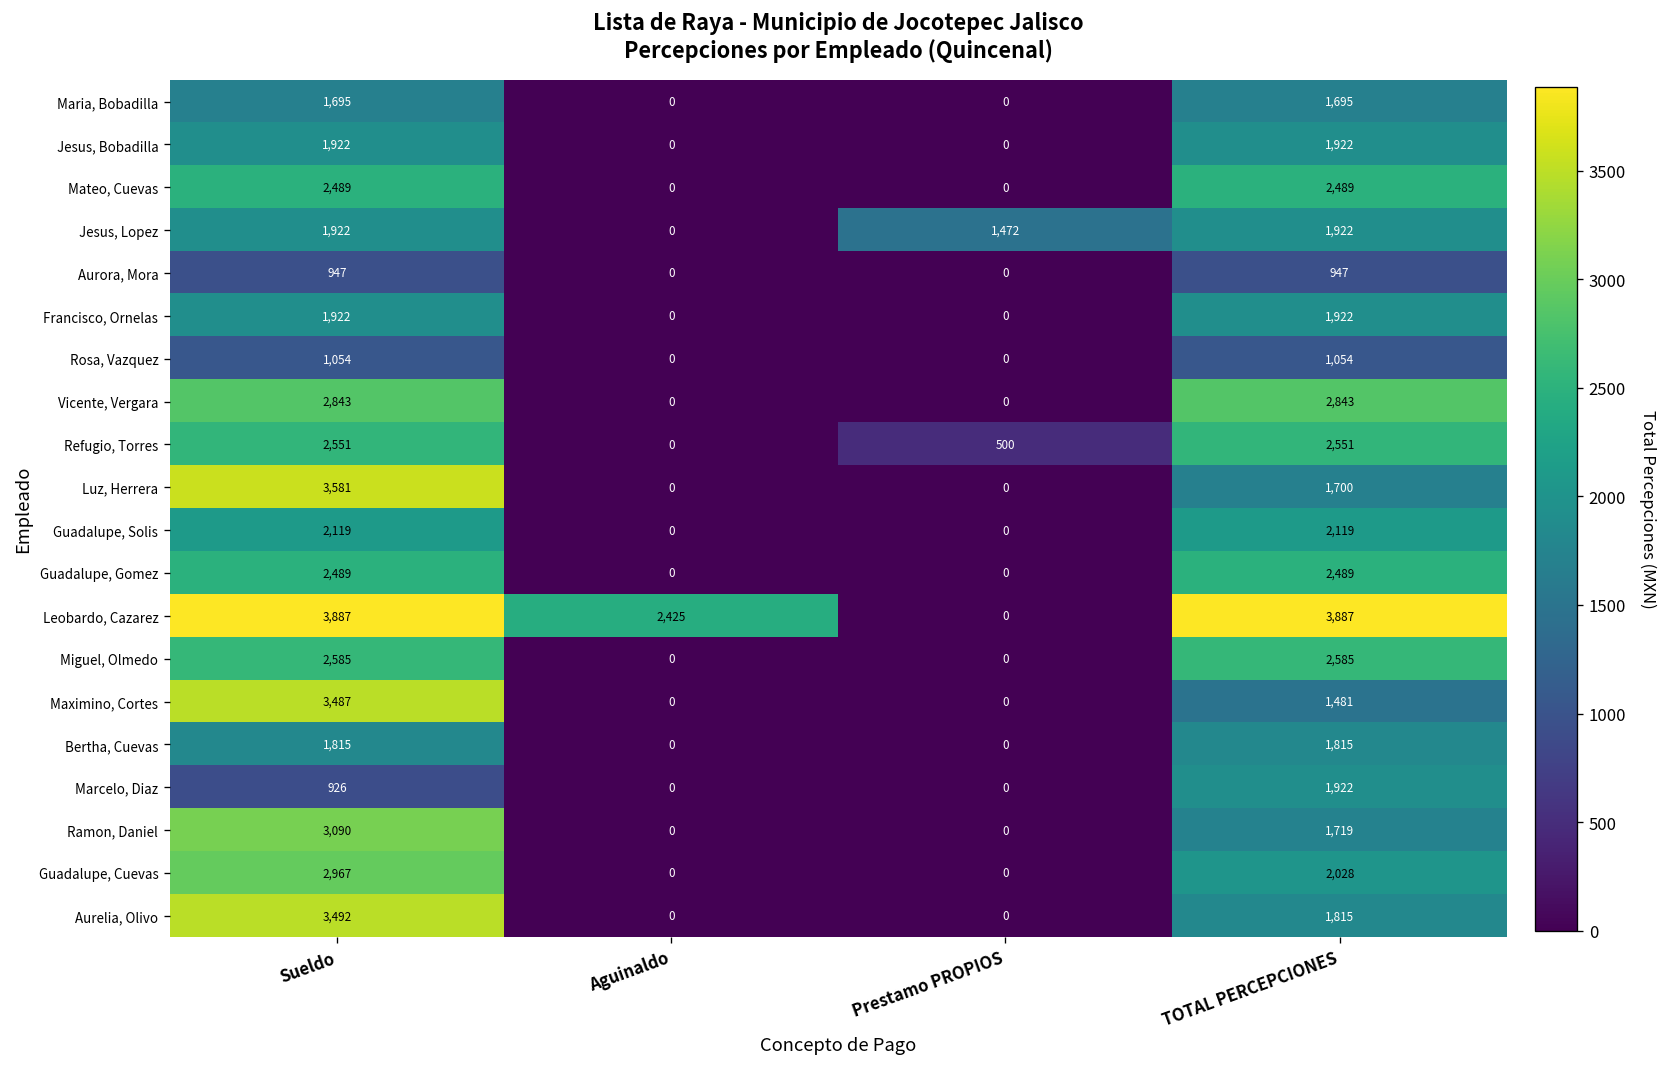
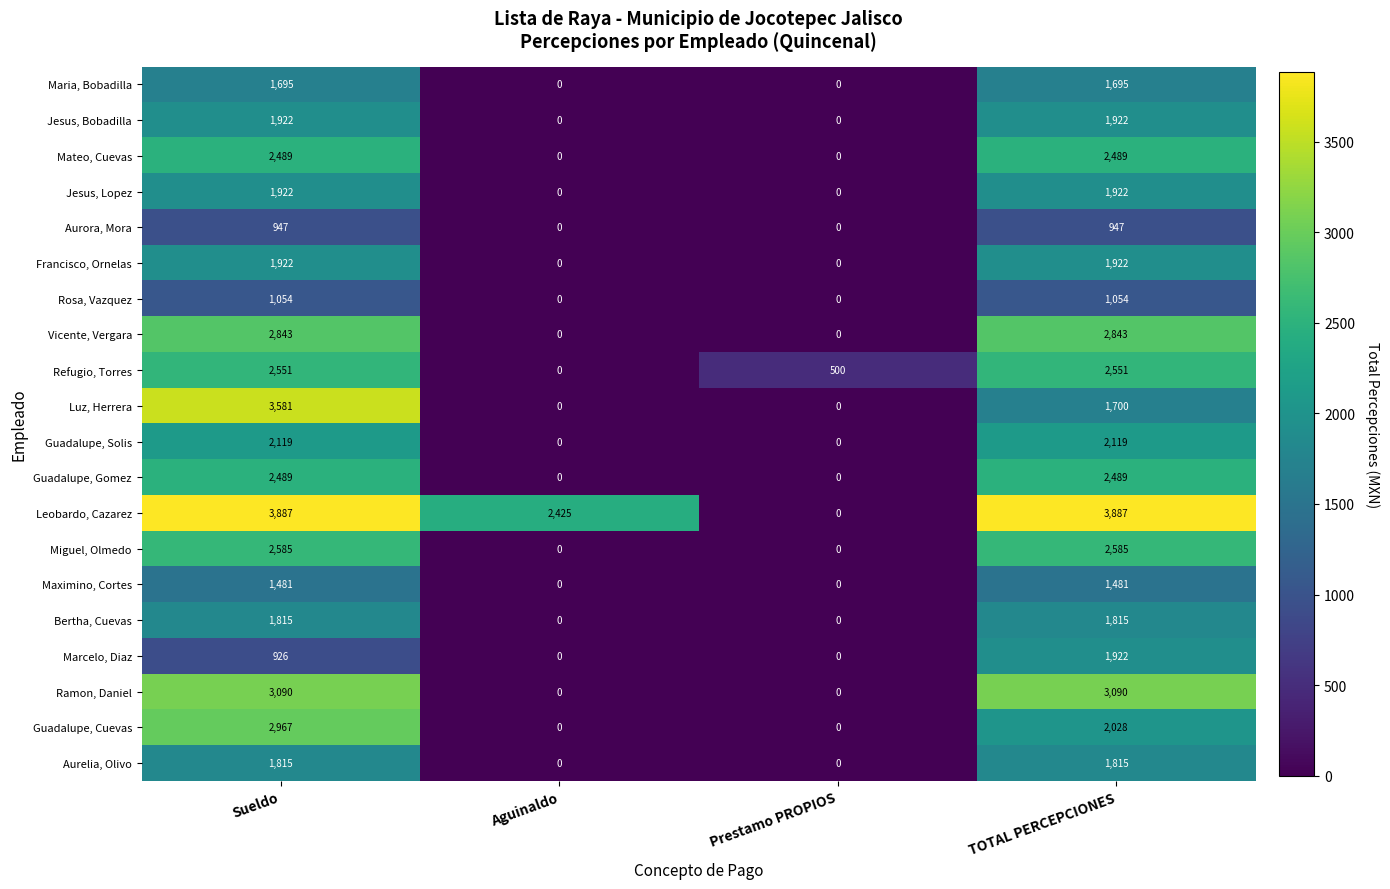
Jesus, Lopez, Prestamo PROPIOS: 1,472 -> 0
Maximino, Cortes, Sueldo: 3,487 -> 1,481
Ramon, Daniel, TOTAL PERCEPCIONES: 1,719 -> 3,090
Aurelia, Olivo, Sueldo: 3,492 -> 1,815
